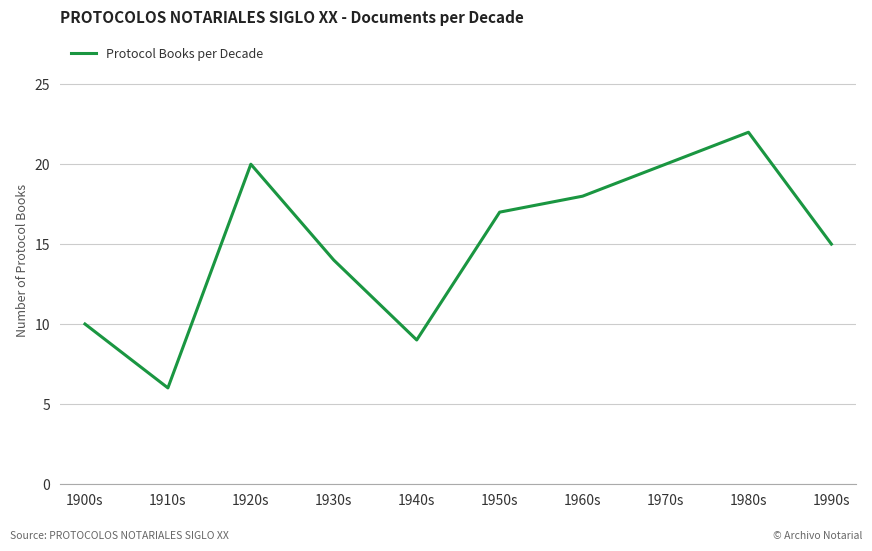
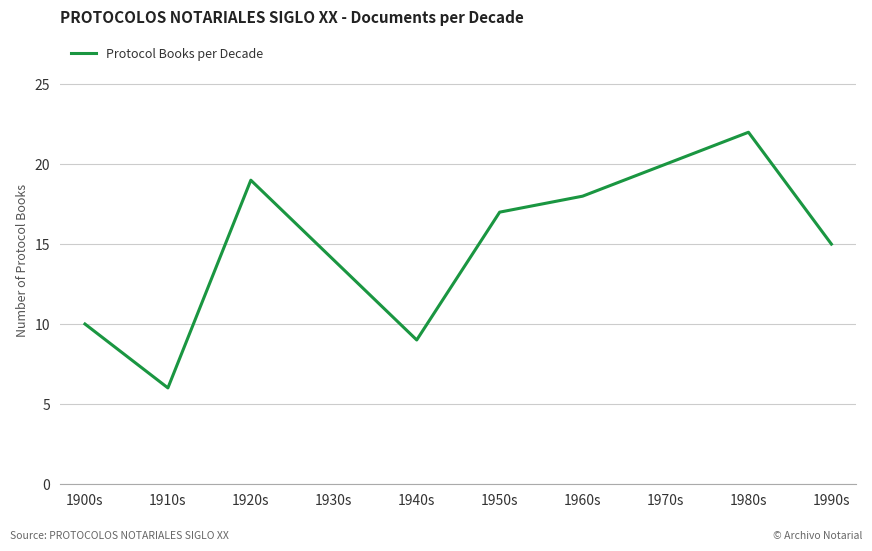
1920s: 20 -> 19
